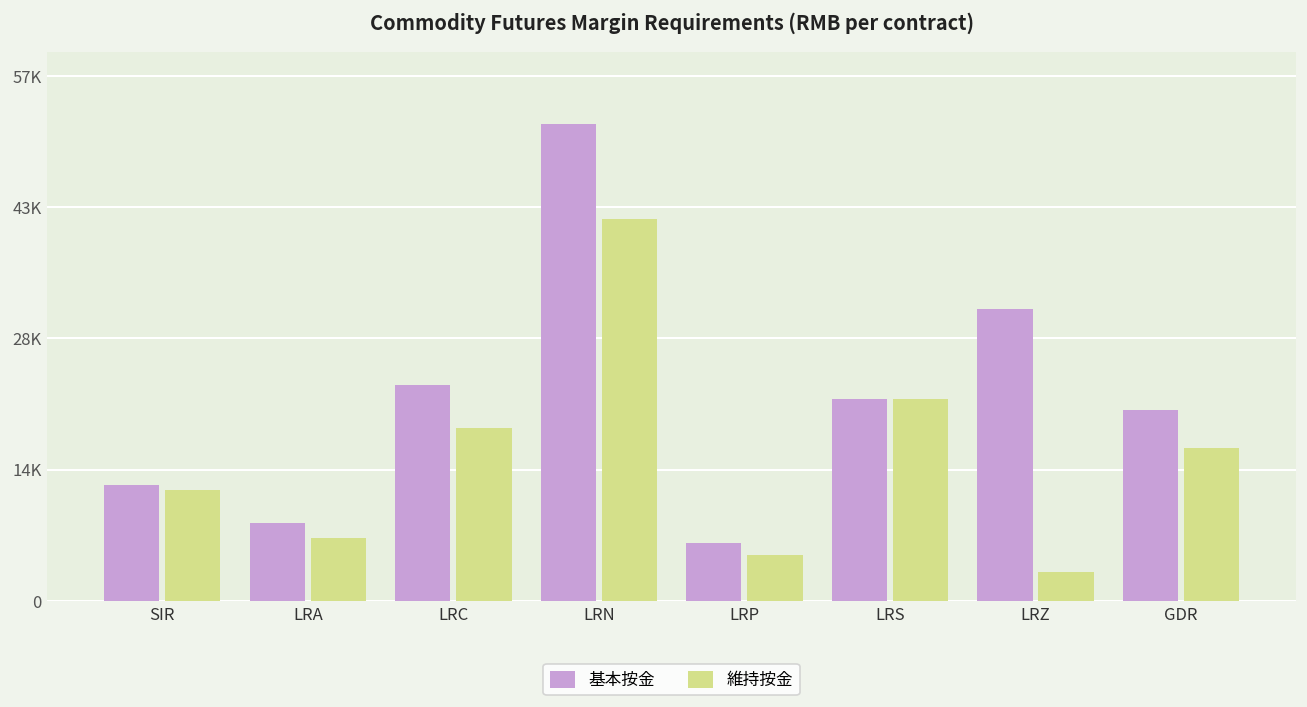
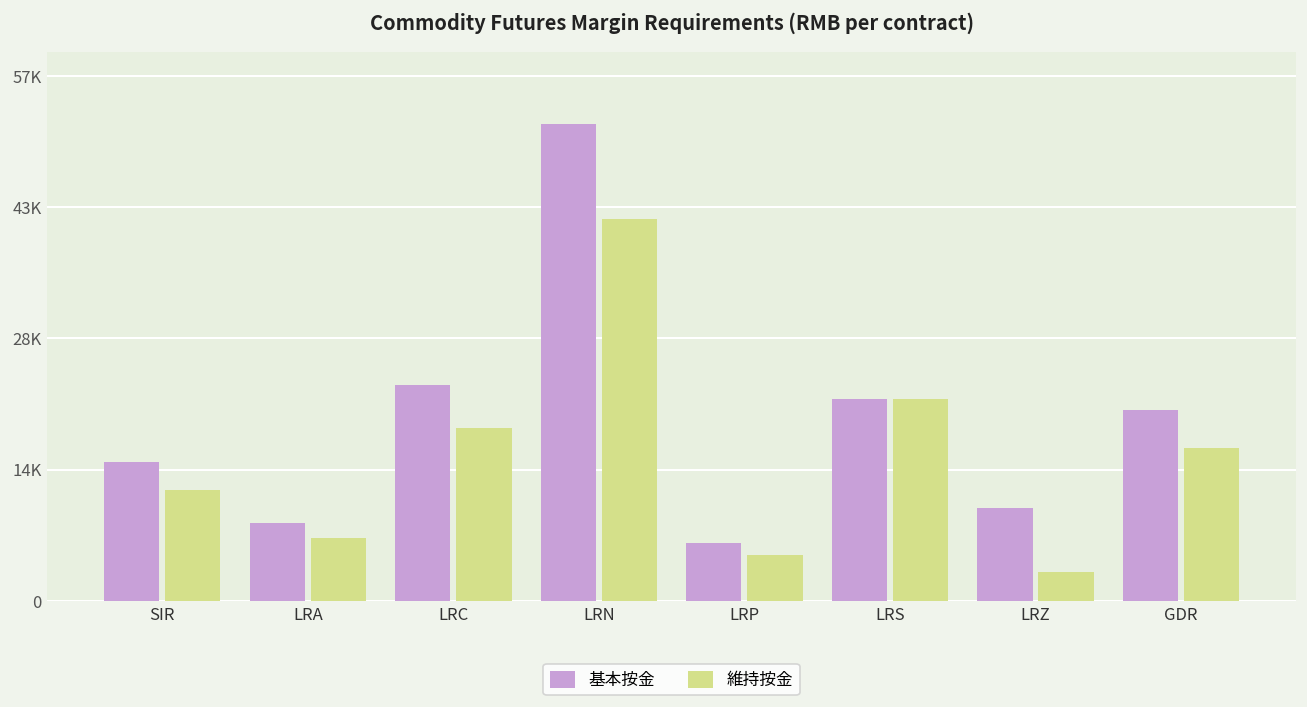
基本按金, SIR: 13000 -> 15000
基本按金, LRZ: 32000 -> 10000
